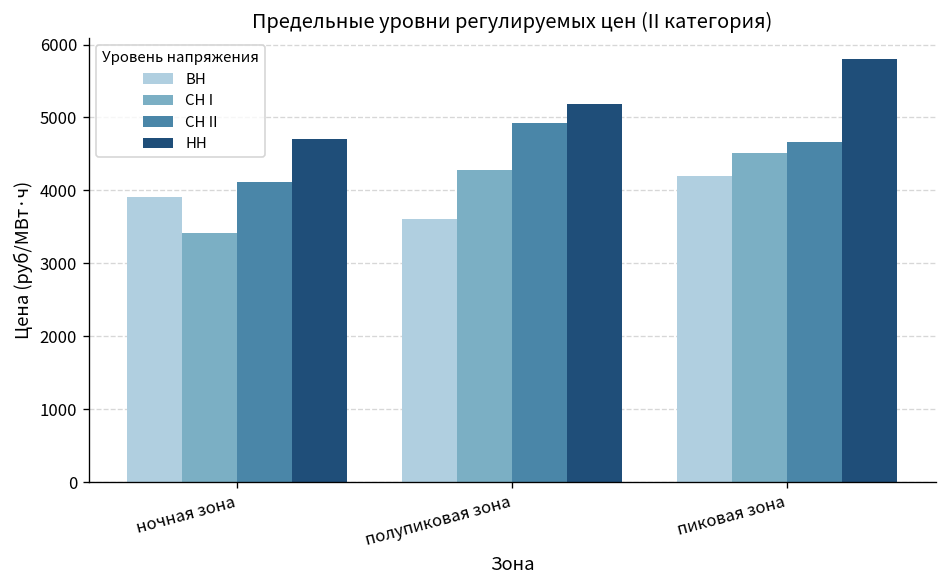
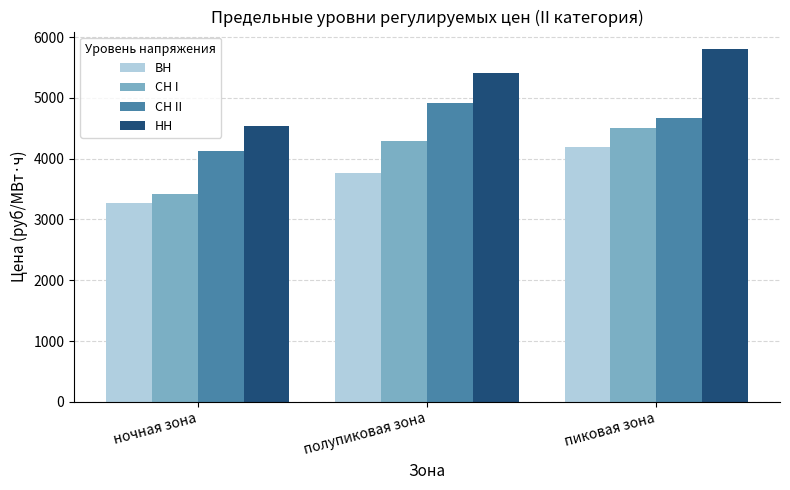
ВН, ночная зона: 3900 -> 3300
НН, ночная зона: 4700 -> 4500
ВН, полупиковая зона: 3600 -> 3800
НН, полупиковая зона: 5200 -> 5400
